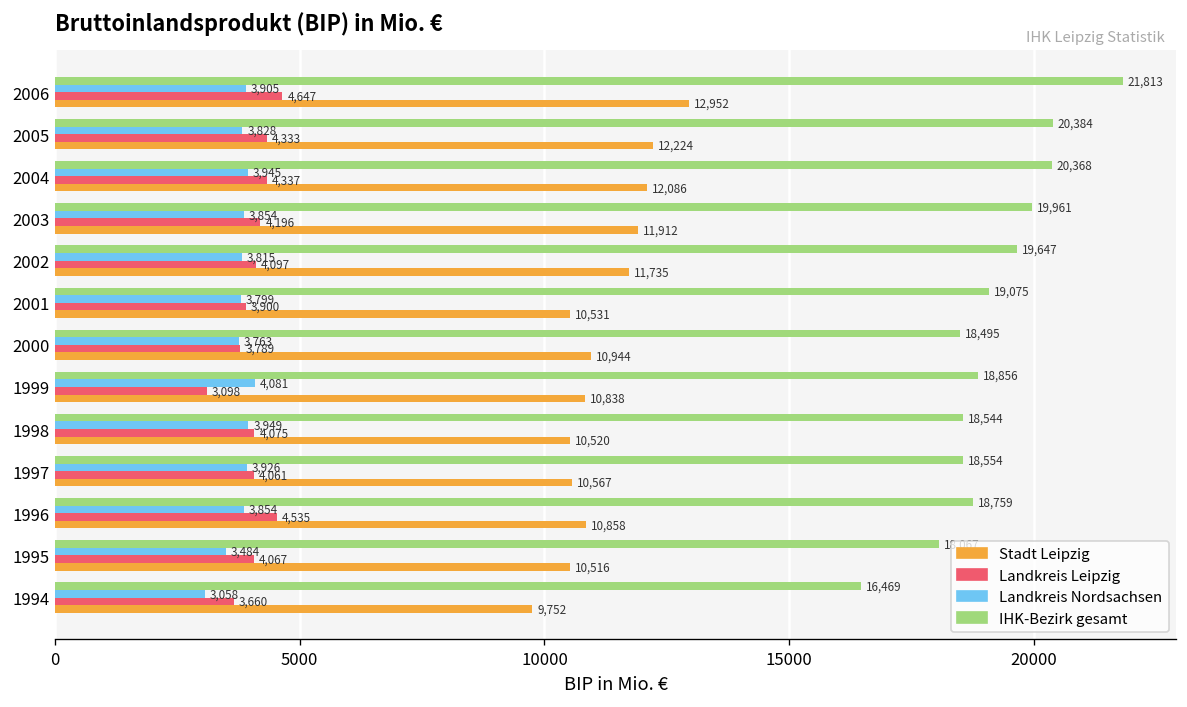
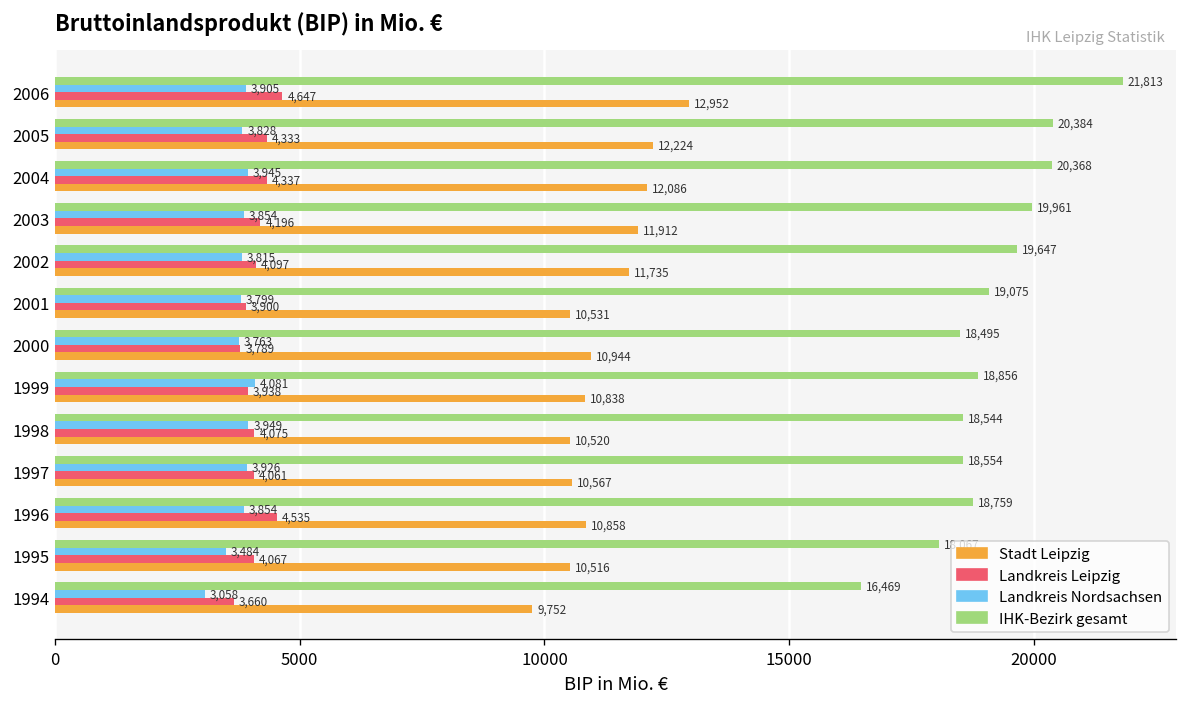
Landkreis Leipzig, 1999: 3,098 -> 3,938
